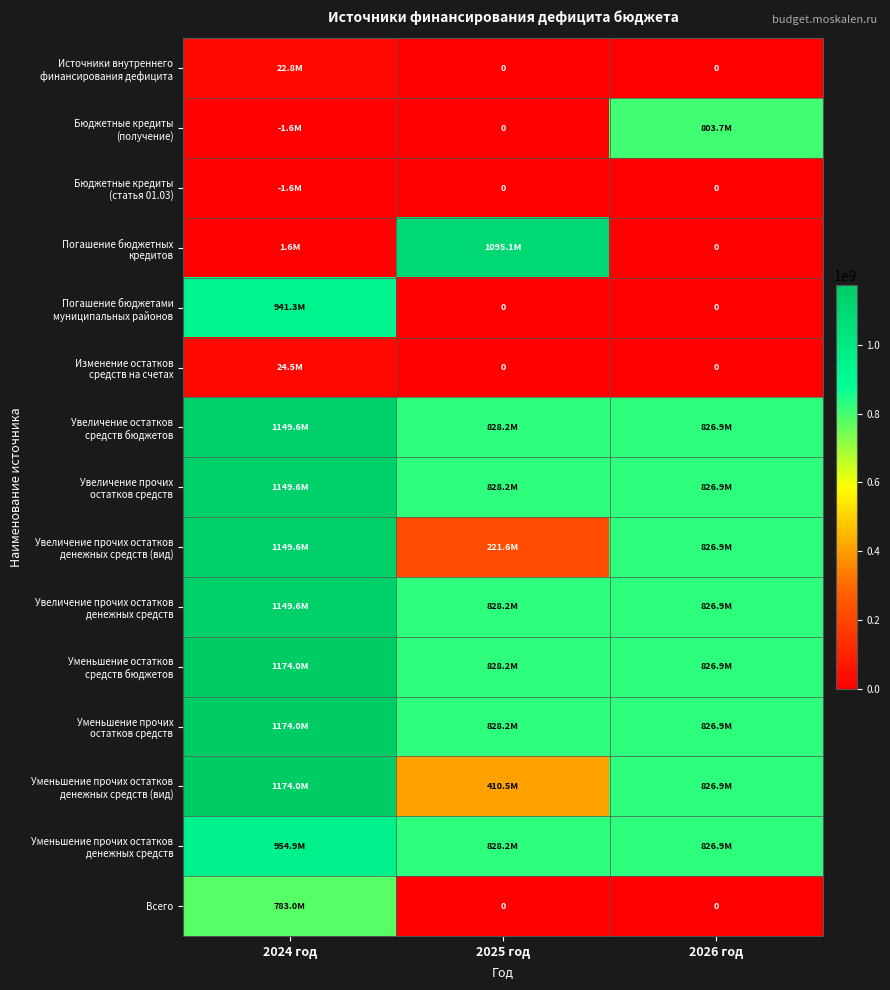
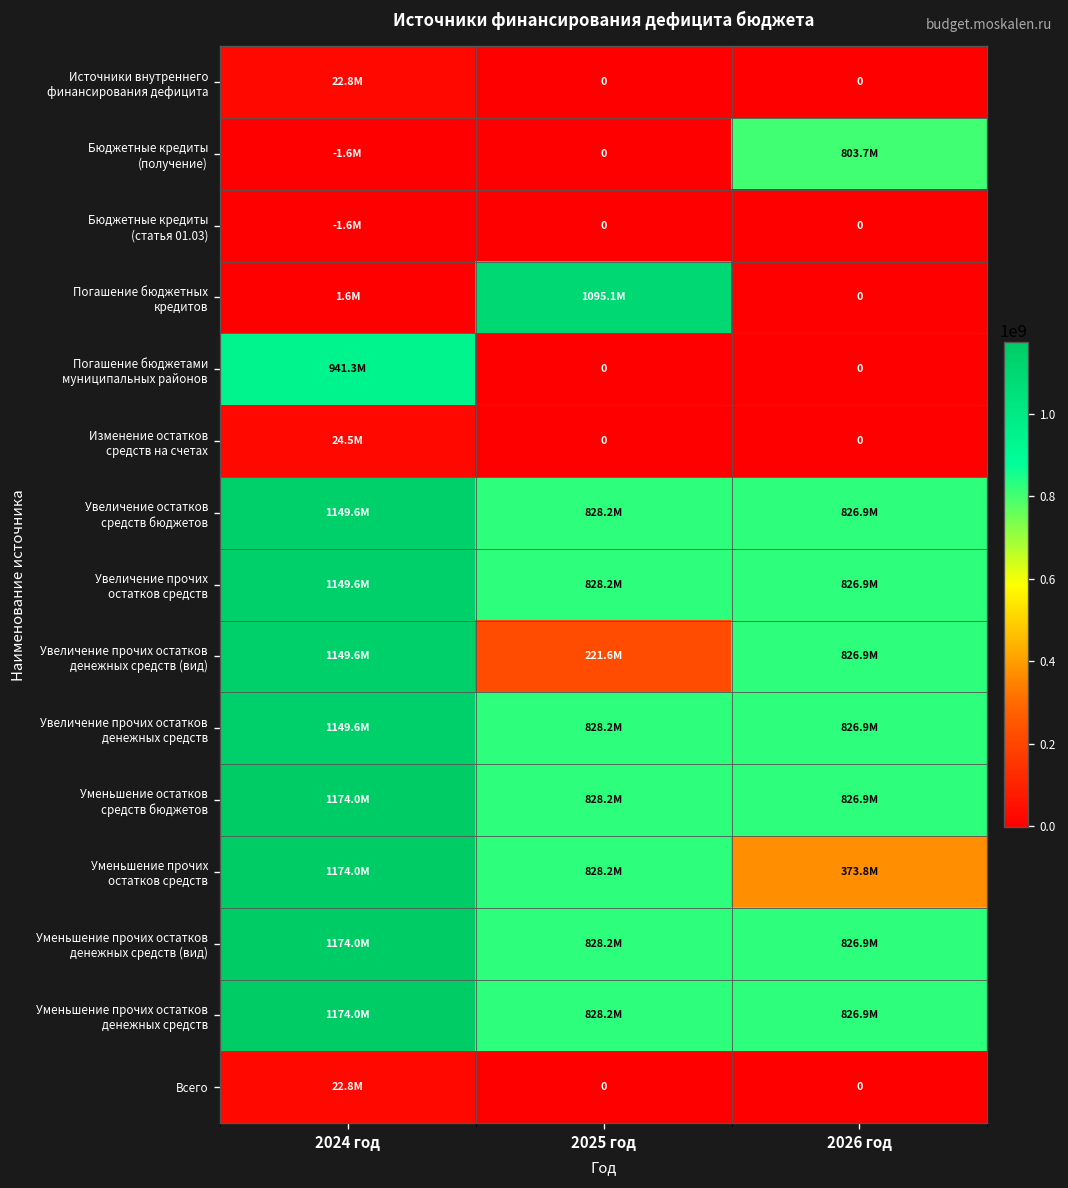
Уменьшение прочих остатков средств, 2026 год: 826.9M -> 373.8M
Уменьшение прочих остатков денежных средств (вид), 2025 год: 410.5M -> 828.2M
Уменьшение прочих остатков денежных средств, 2024 год: 954.9M -> 1174.0M
Всего, 2024 год: 783.0M -> 22.8M
